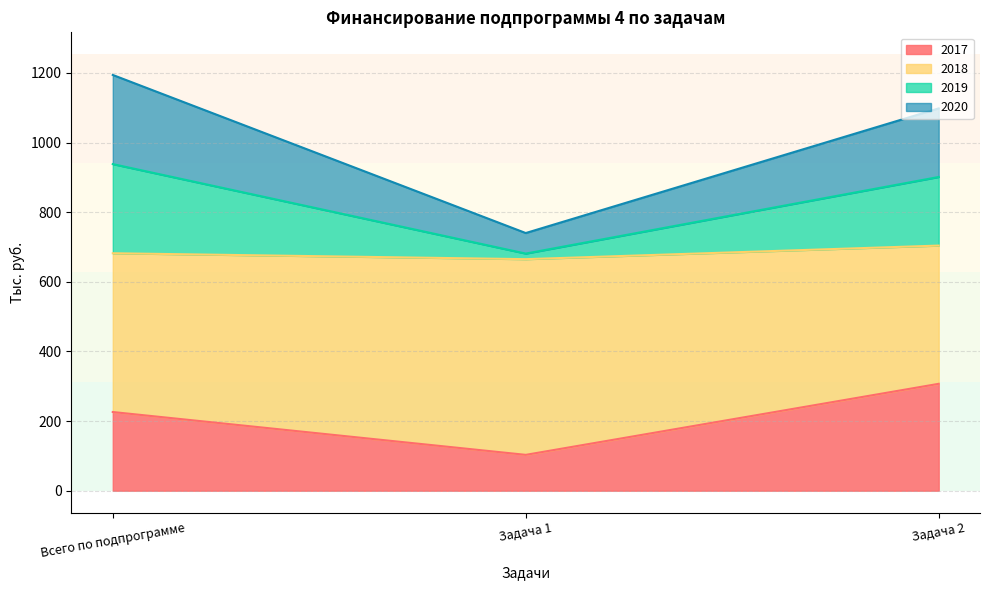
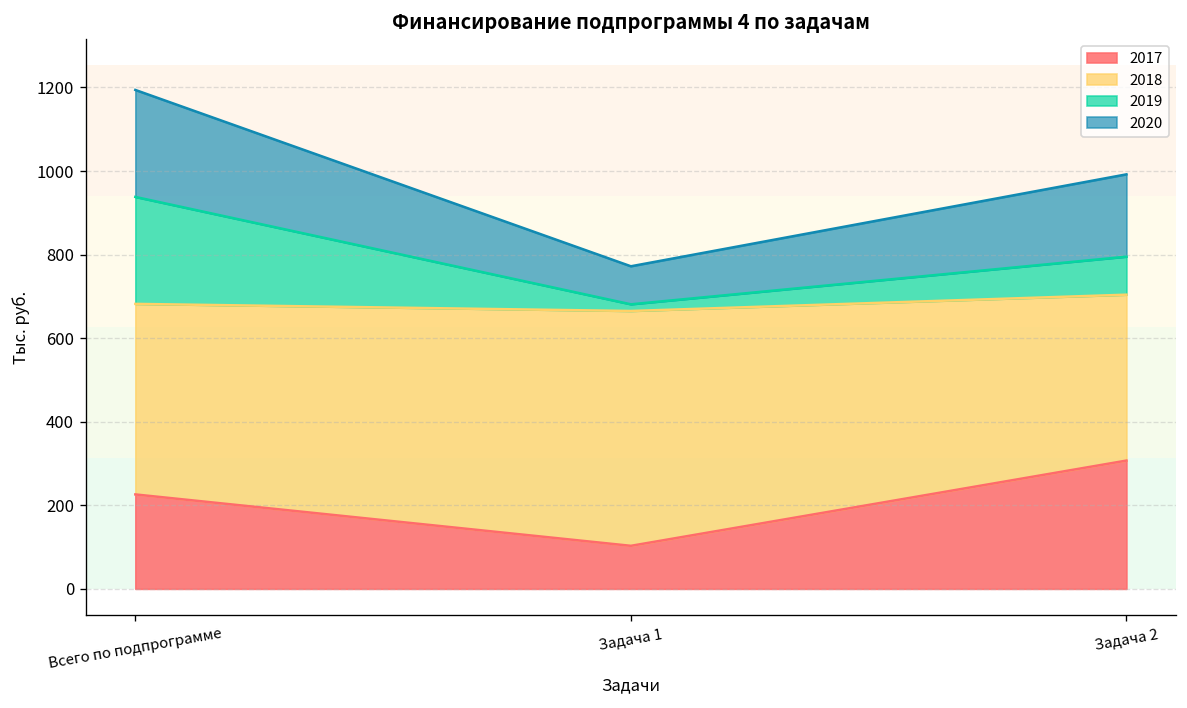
2020, Задача 1: 60 -> 90
2019, Задача 2: 200 -> 90
